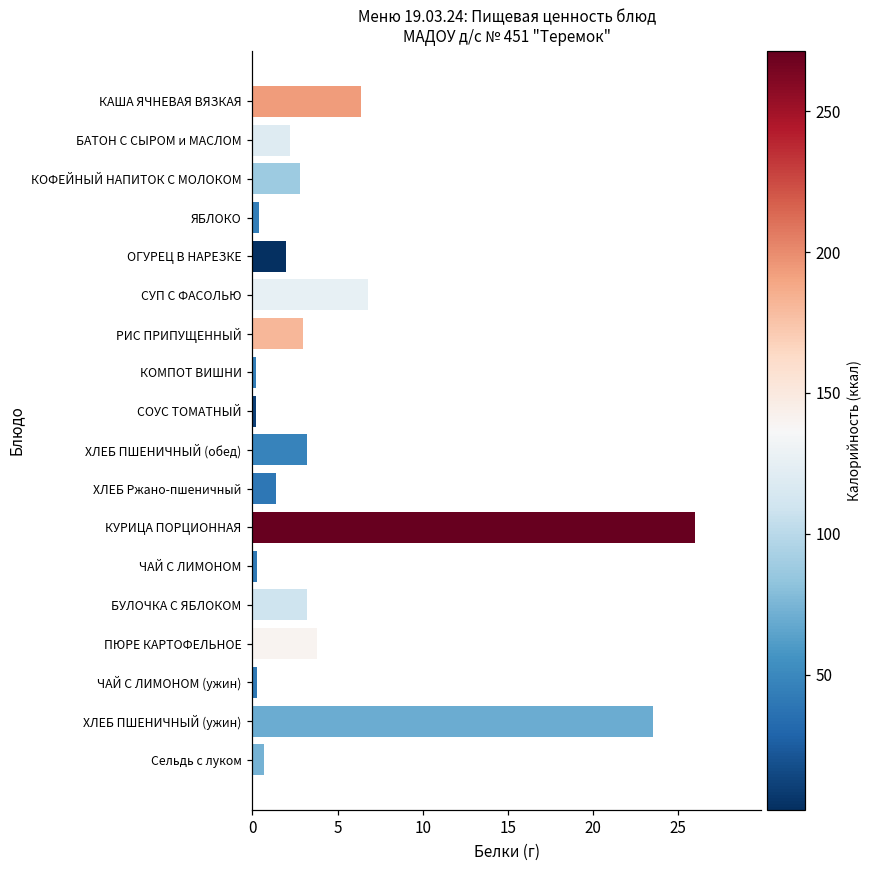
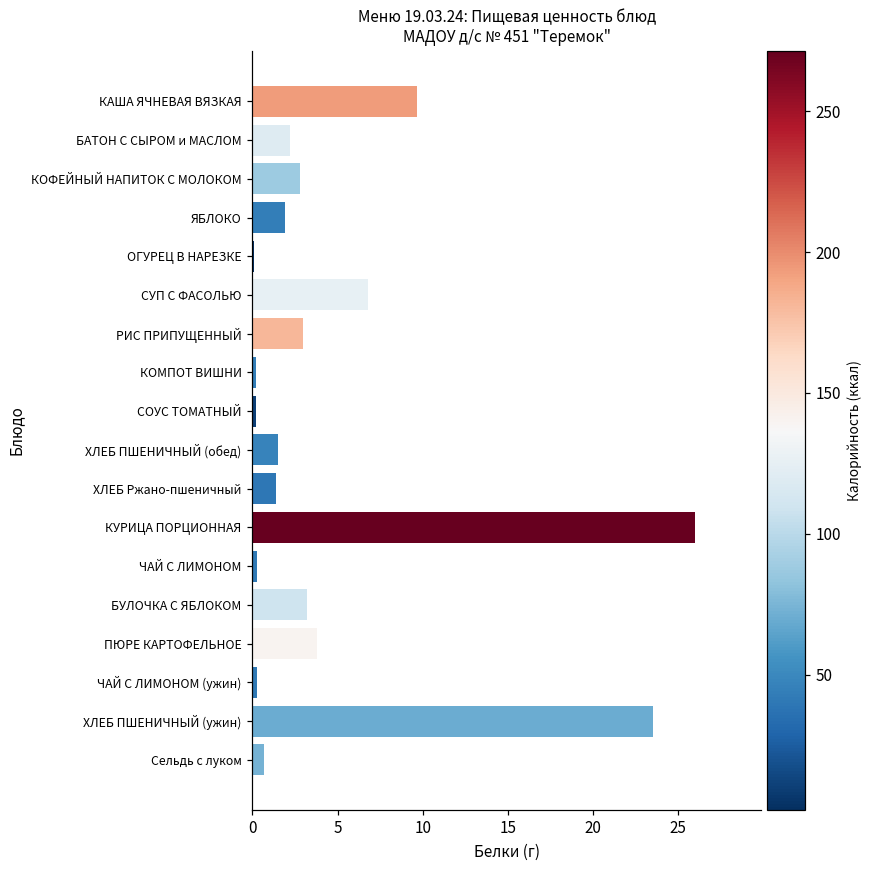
КАША ЯЧНЕВАЯ ВЯЗКАЯ: 6.4 -> 9.6
ЯБЛОКО: 0.4 -> 1.9
ОГУРЕЦ В НАРЕЗКЕ: 2.0 -> 0.1
ХЛЕБ ПШЕНИЧНЫЙ (обед): 3.2 -> 1.5
